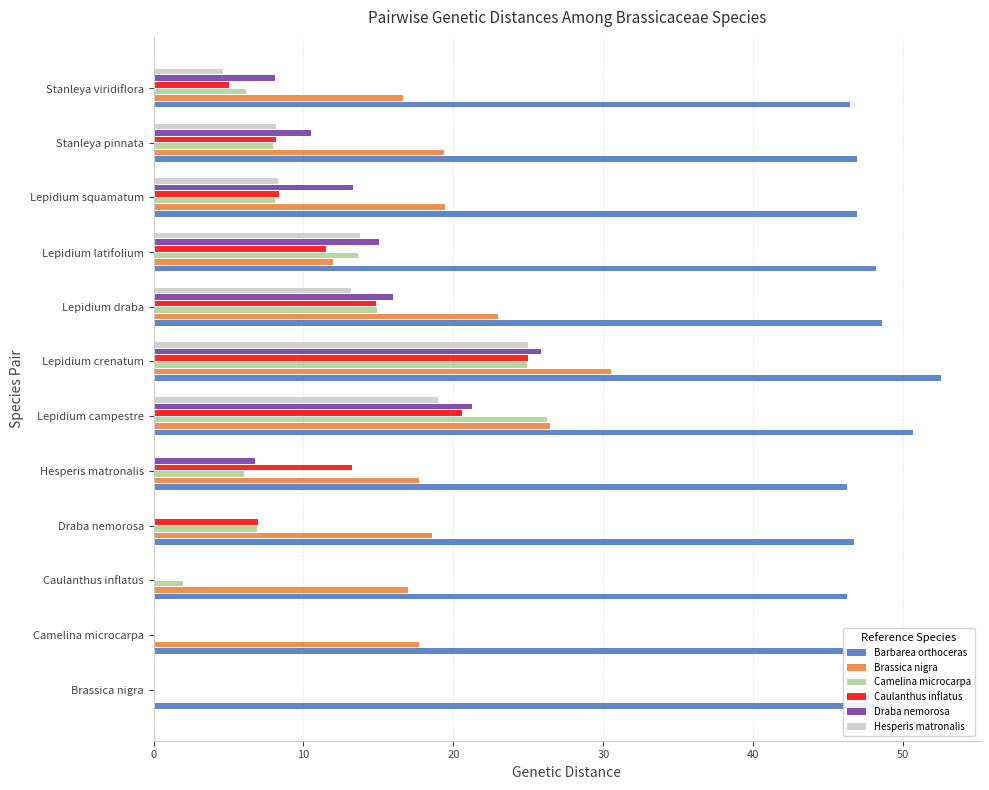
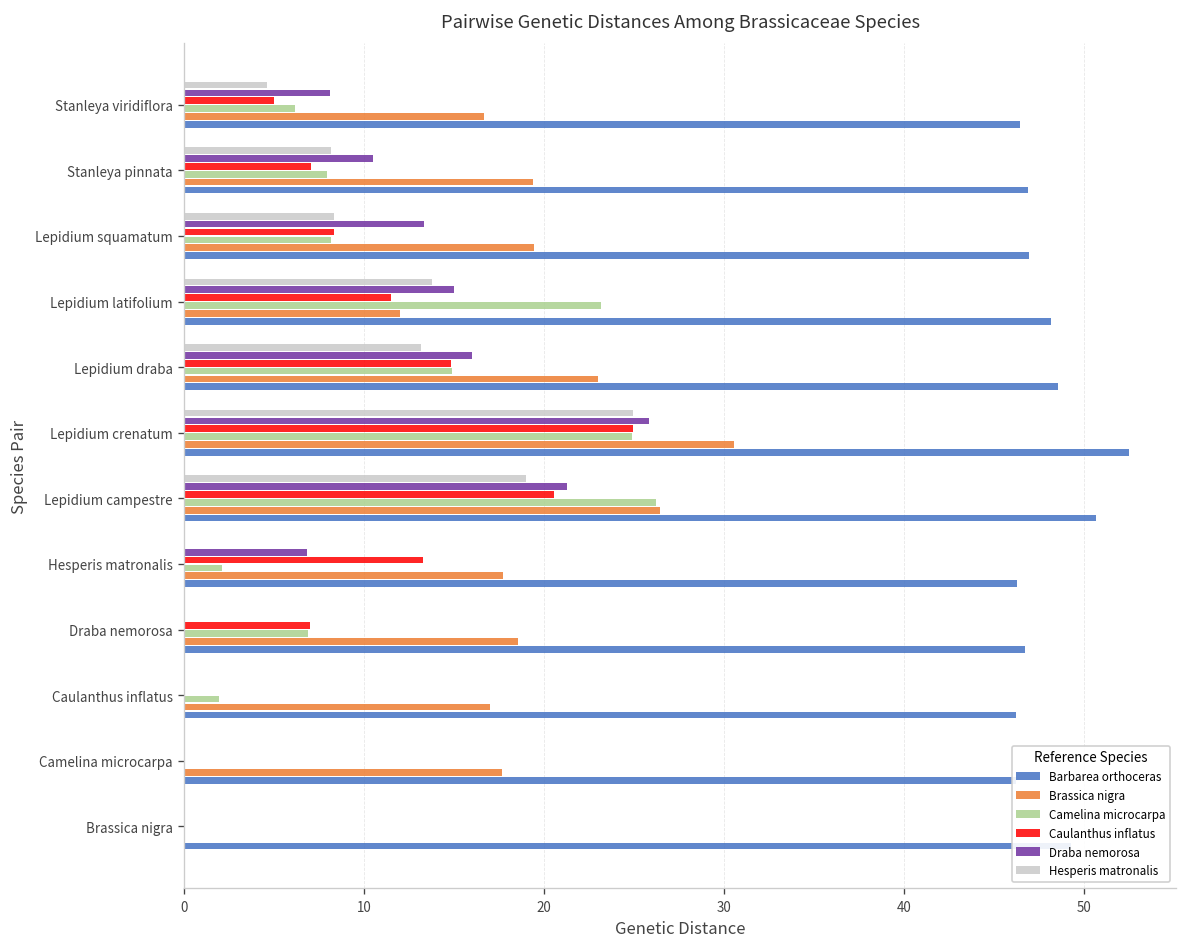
Caulanthus inflatus, Stanleya pinnata: 8.2 -> 7.1
Camelina microcarpa, Lepidium latifolium: 13.6 -> 23.1
Camelina microcarpa, Hesperis matronalis: 6.0 -> 2.1
